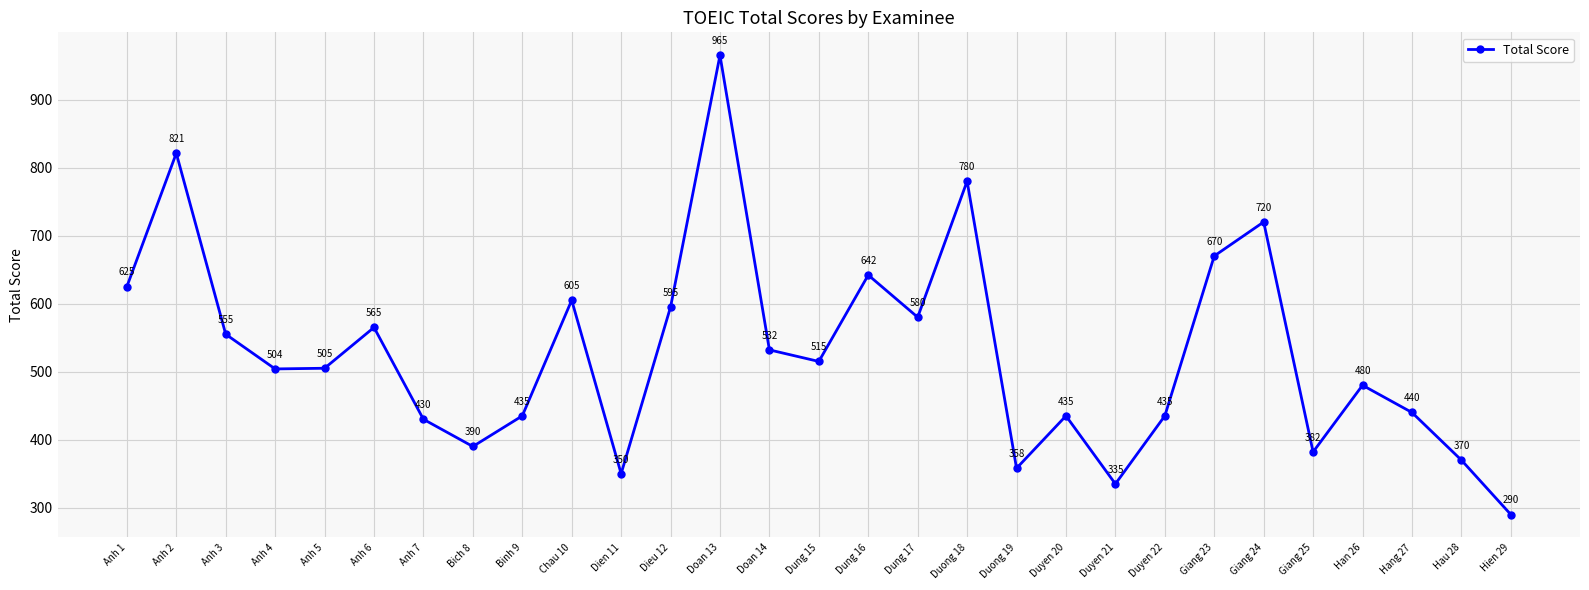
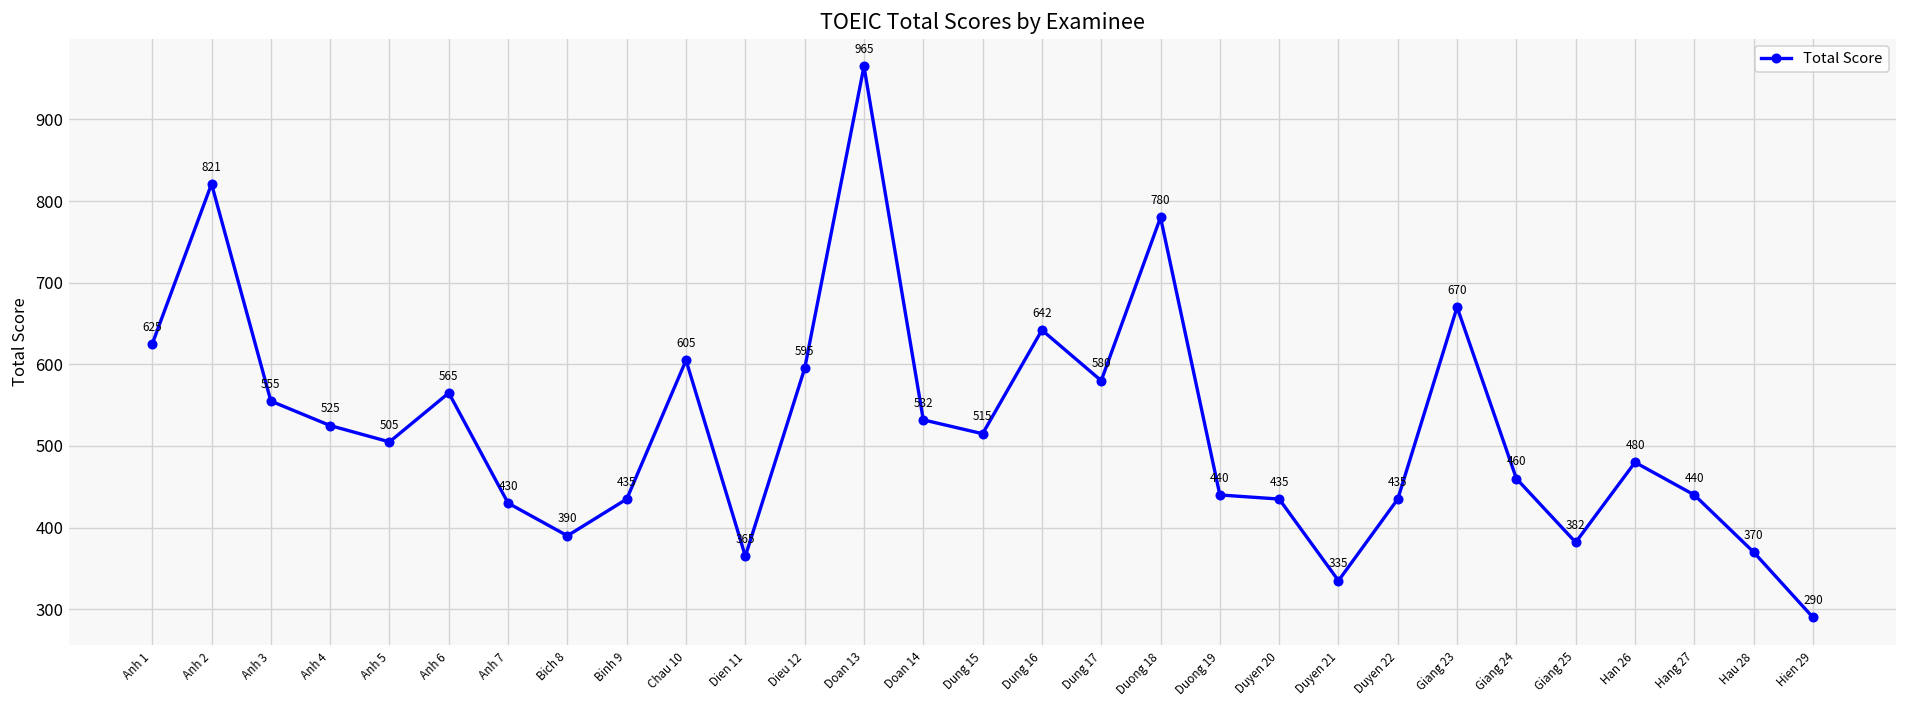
Anh 4: 504 -> 525
Dien 11: 350 -> 365
Duong 19: 358 -> 440
Giang 24: 720 -> 460
